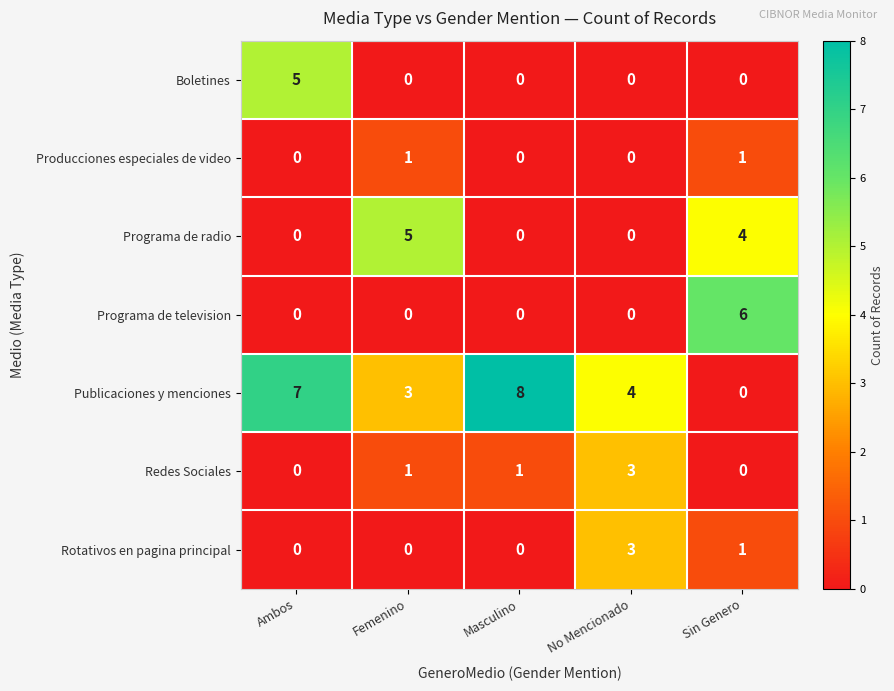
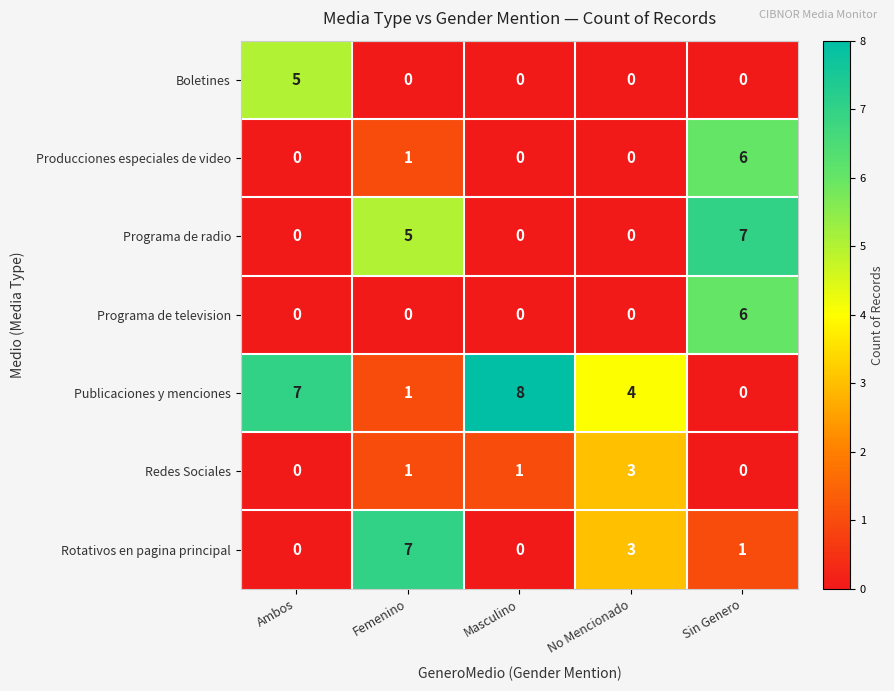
Producciones especiales de video, Sin Genero: 1 -> 6
Programa de radio, Sin Genero: 4 -> 7
Publicaciones y menciones, Femenino: 3 -> 1
Rotativos en pagina principal, Femenino: 0 -> 7
